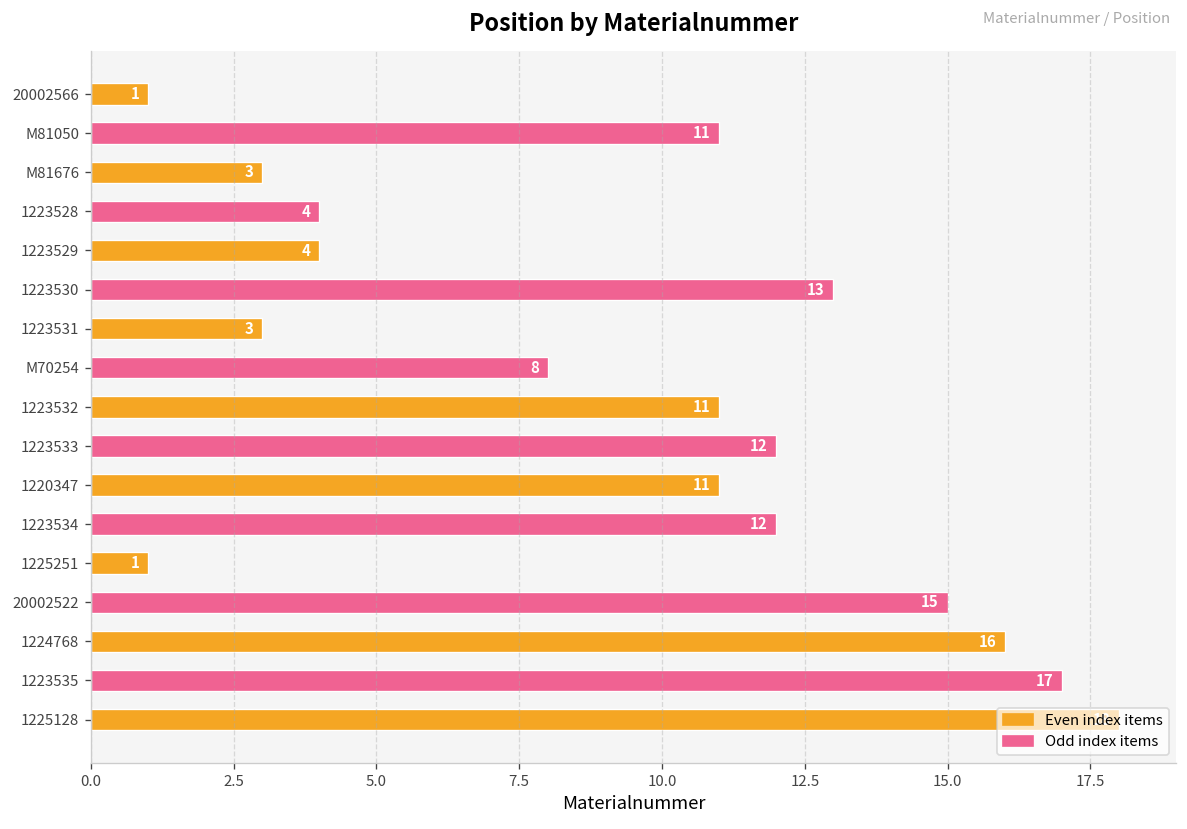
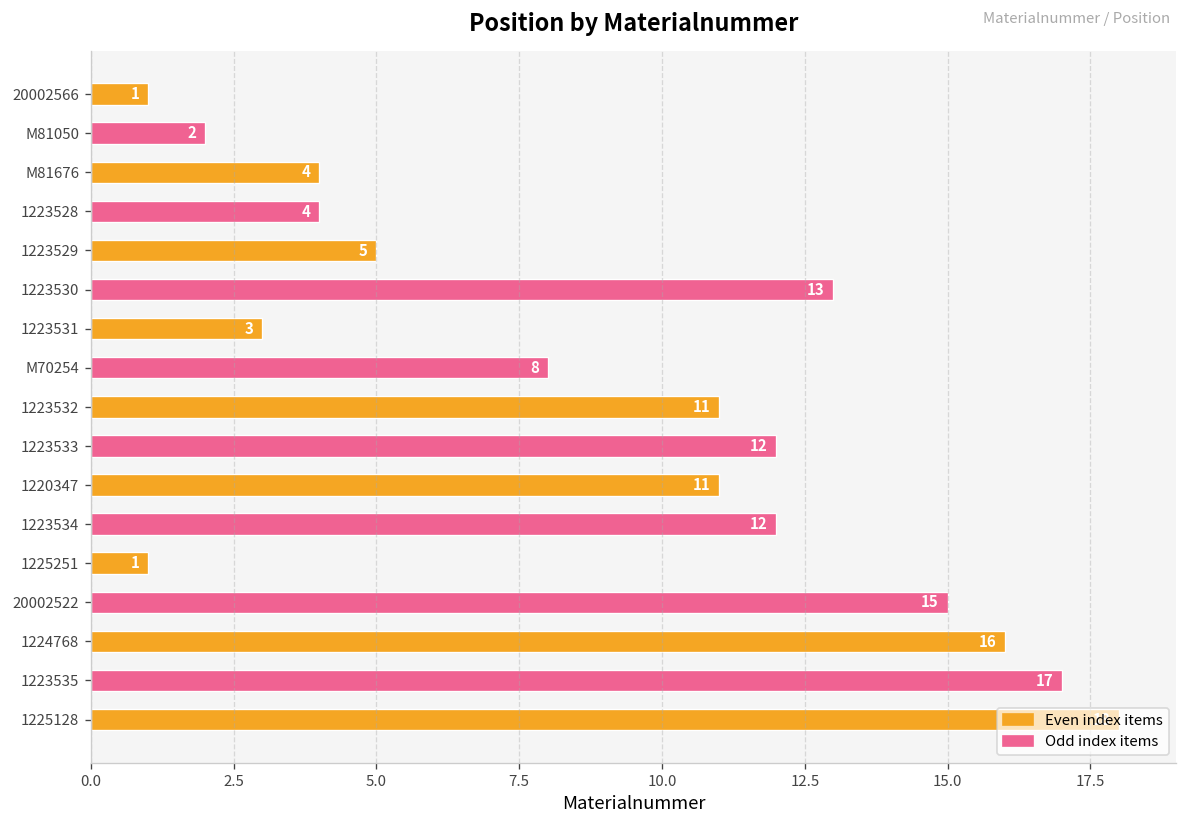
M81050: 11 -> 2
M81676: 3 -> 4
1223529: 4 -> 5
